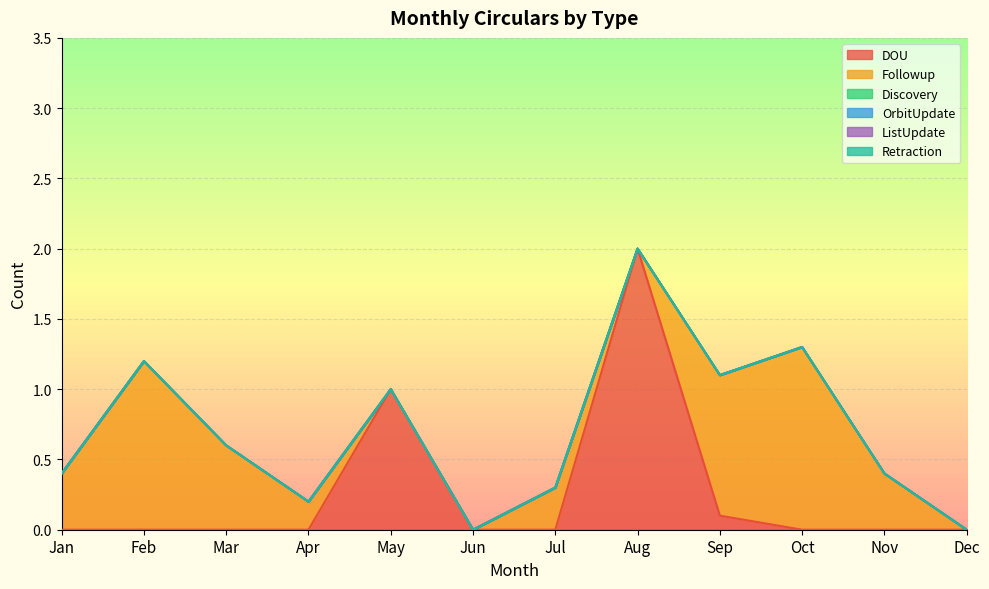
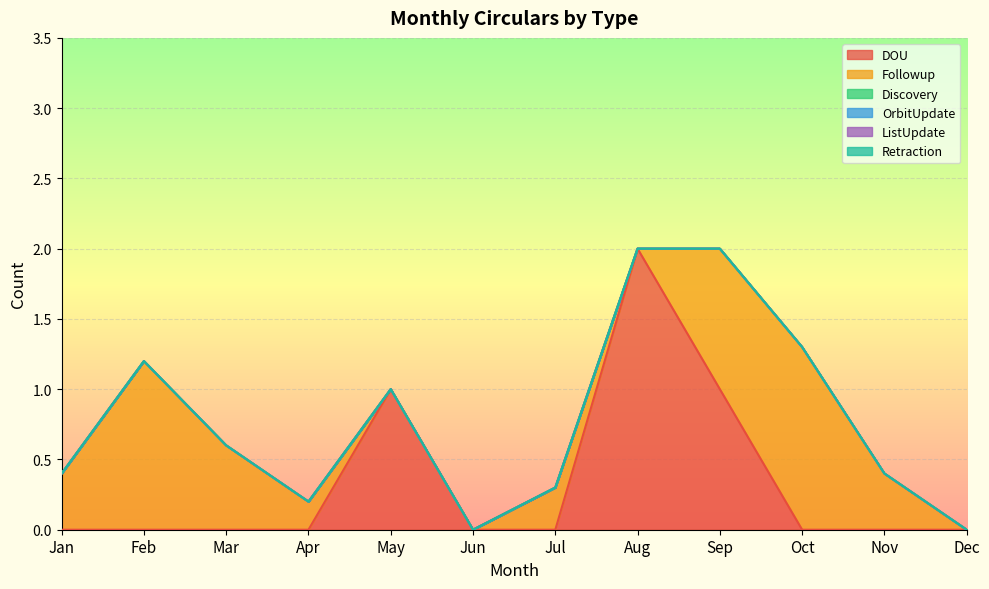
DOU, Sep: 0.1 -> 1.0
